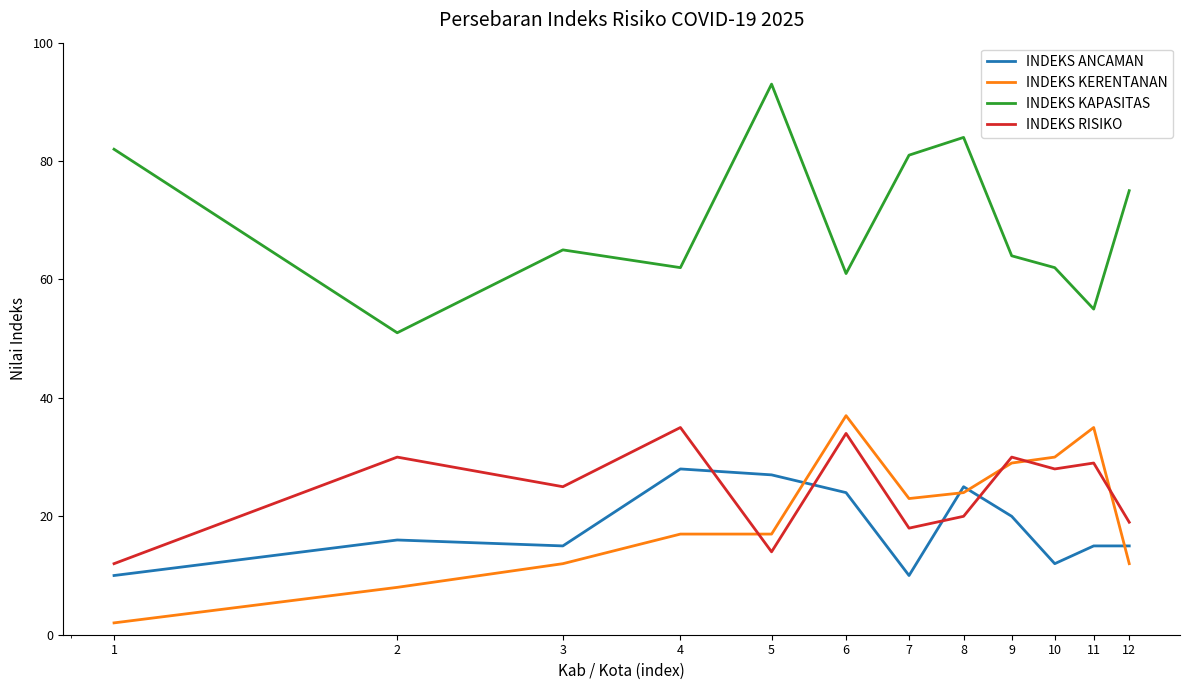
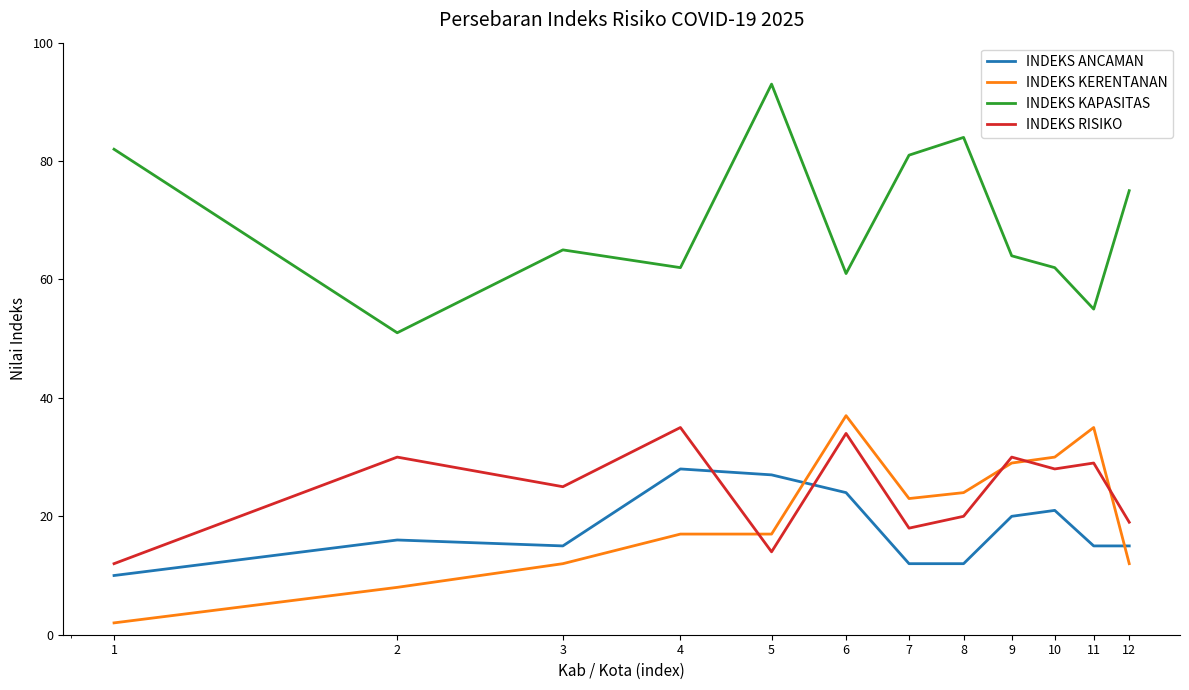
INDEKS ANCAMAN, 7: 10 -> 12
INDEKS ANCAMAN, 8: 25 -> 12
INDEKS ANCAMAN, 10: 12 -> 21
